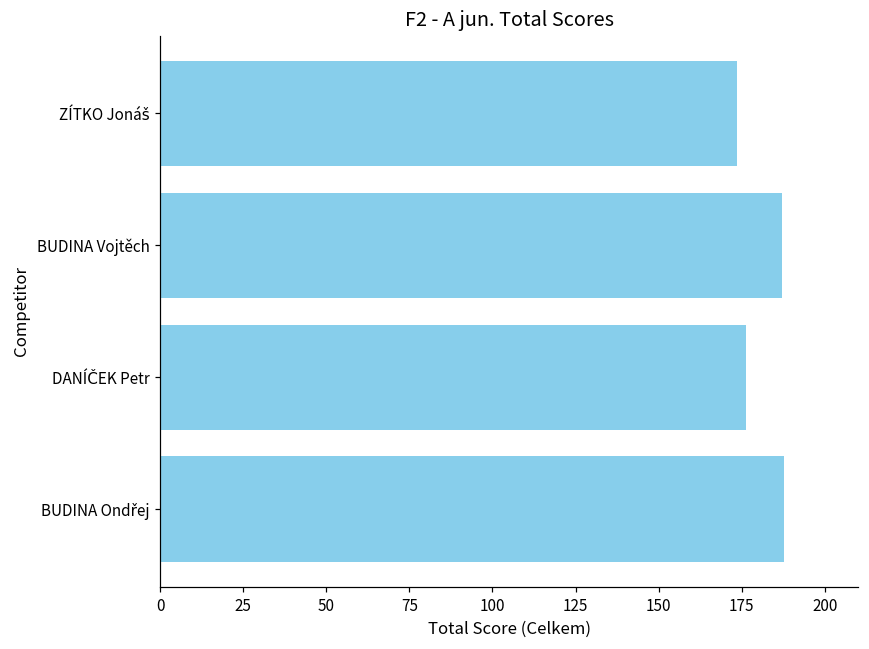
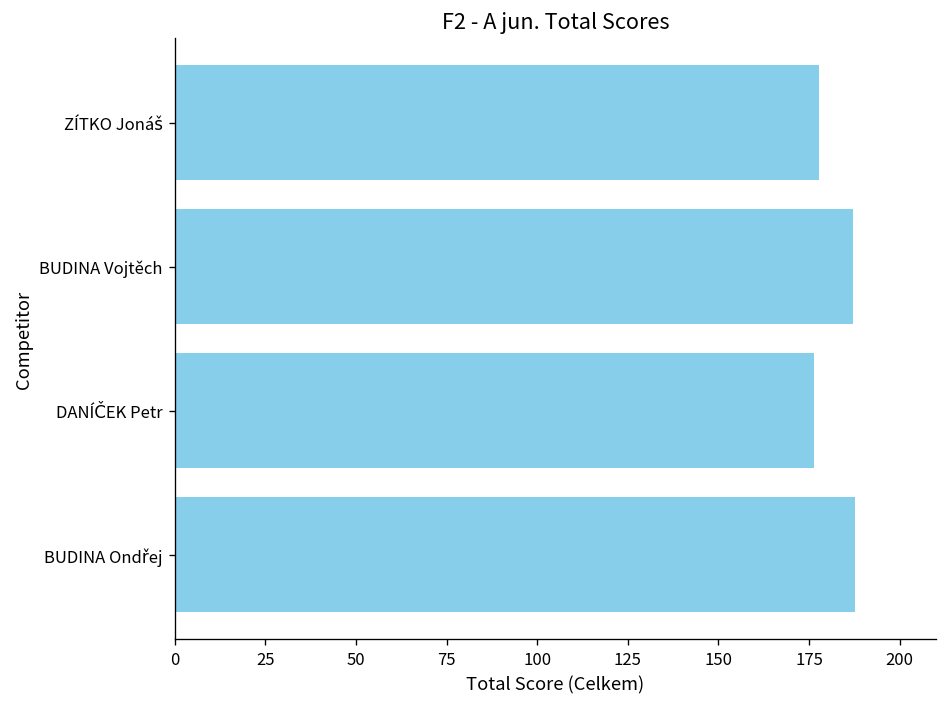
ZÍTKO Jonáš: 174 -> 178
